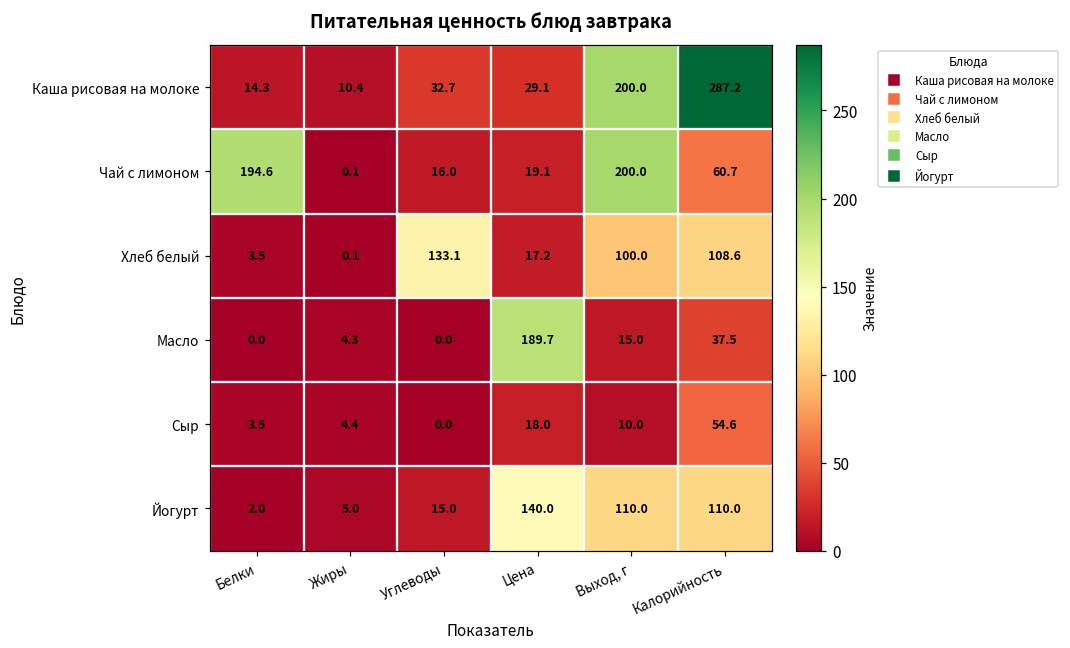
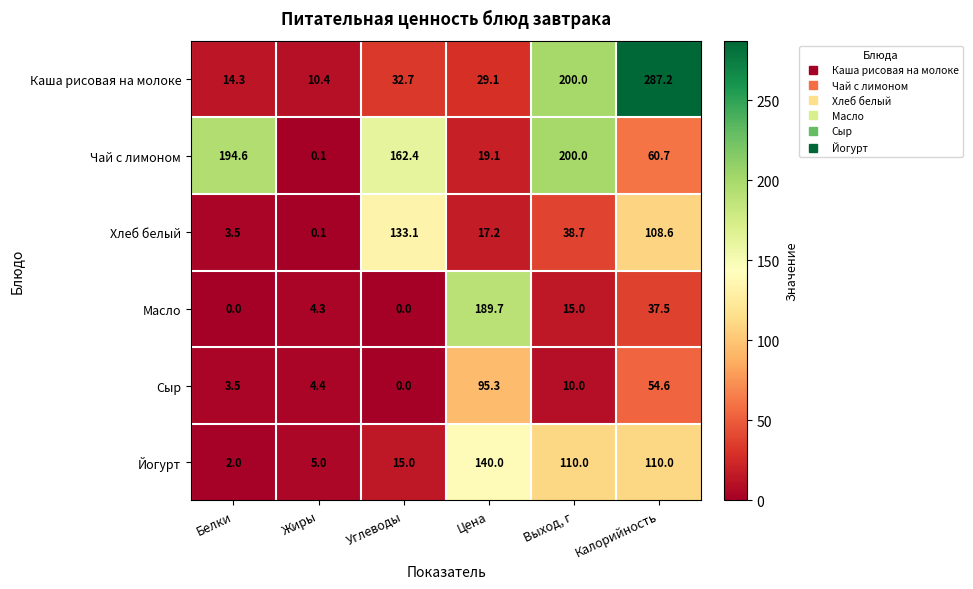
Чай с лимоном, Углеводы: 16.0 -> 162.4
Хлеб белый, Выход, г: 100.0 -> 38.7
Сыр, Цена: 18.0 -> 95.3
